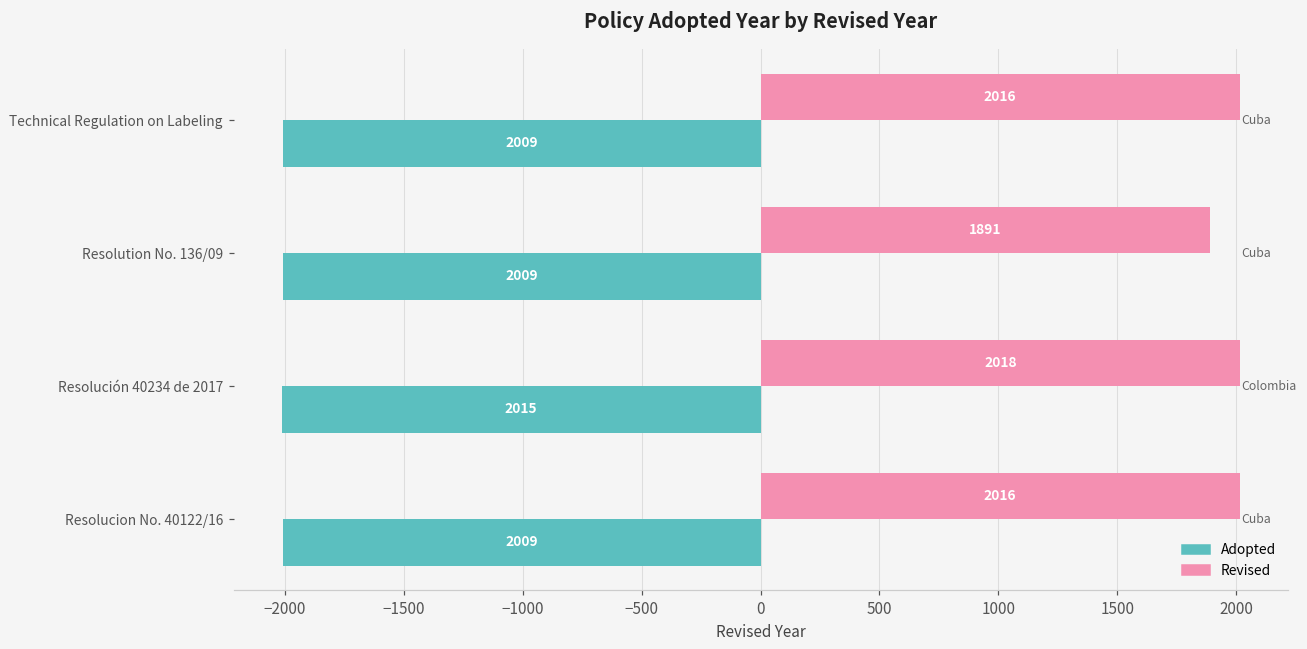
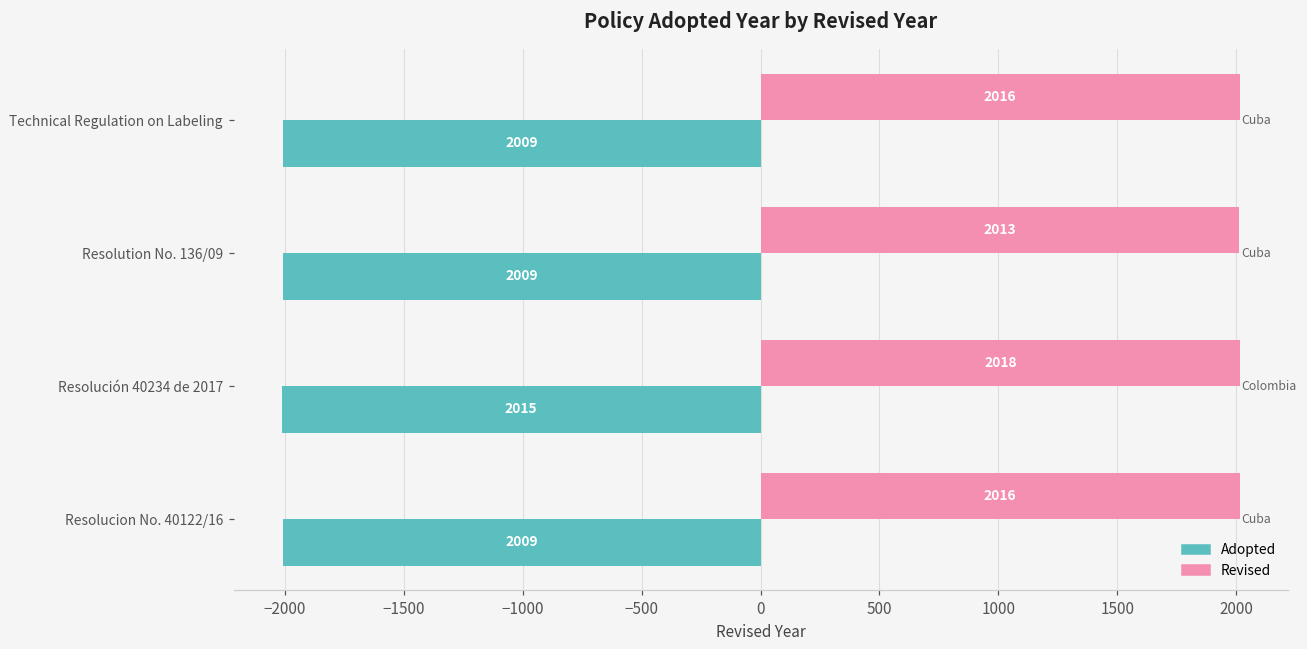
Revised, Resolution No. 136/09: 1891 -> 2013
